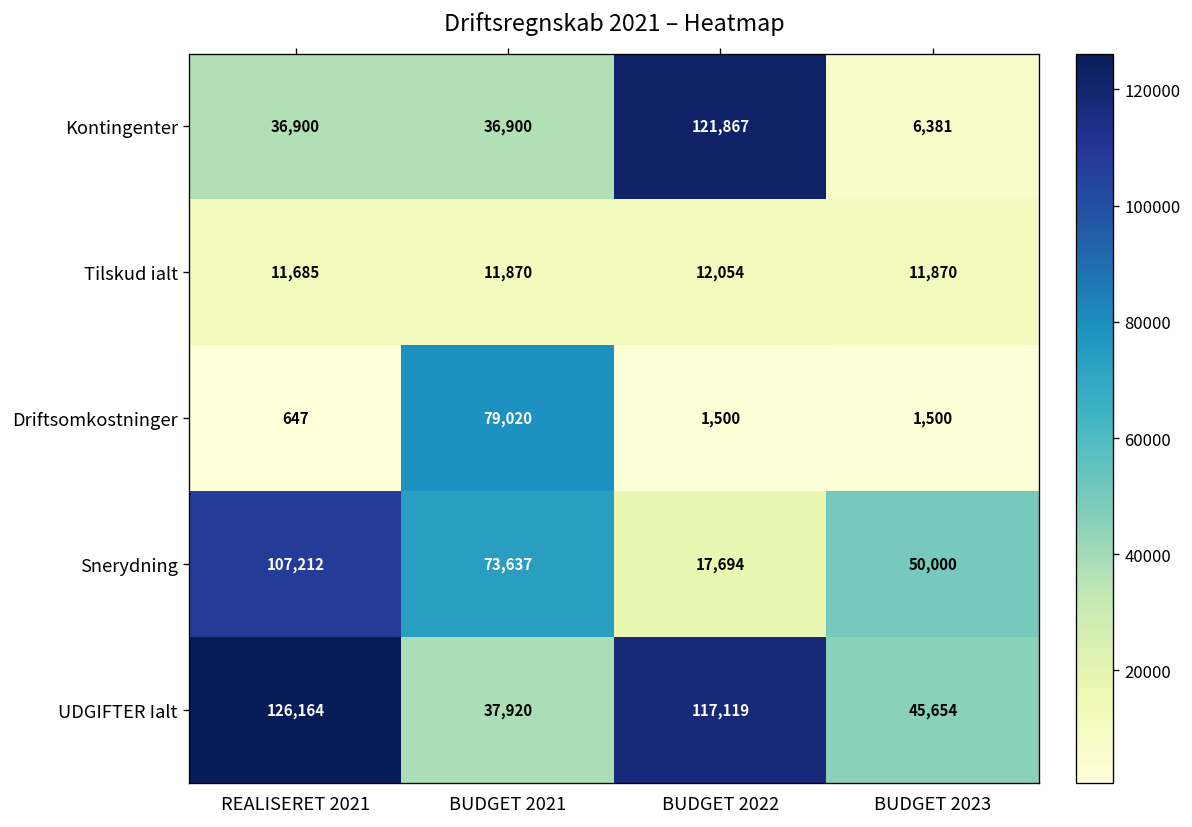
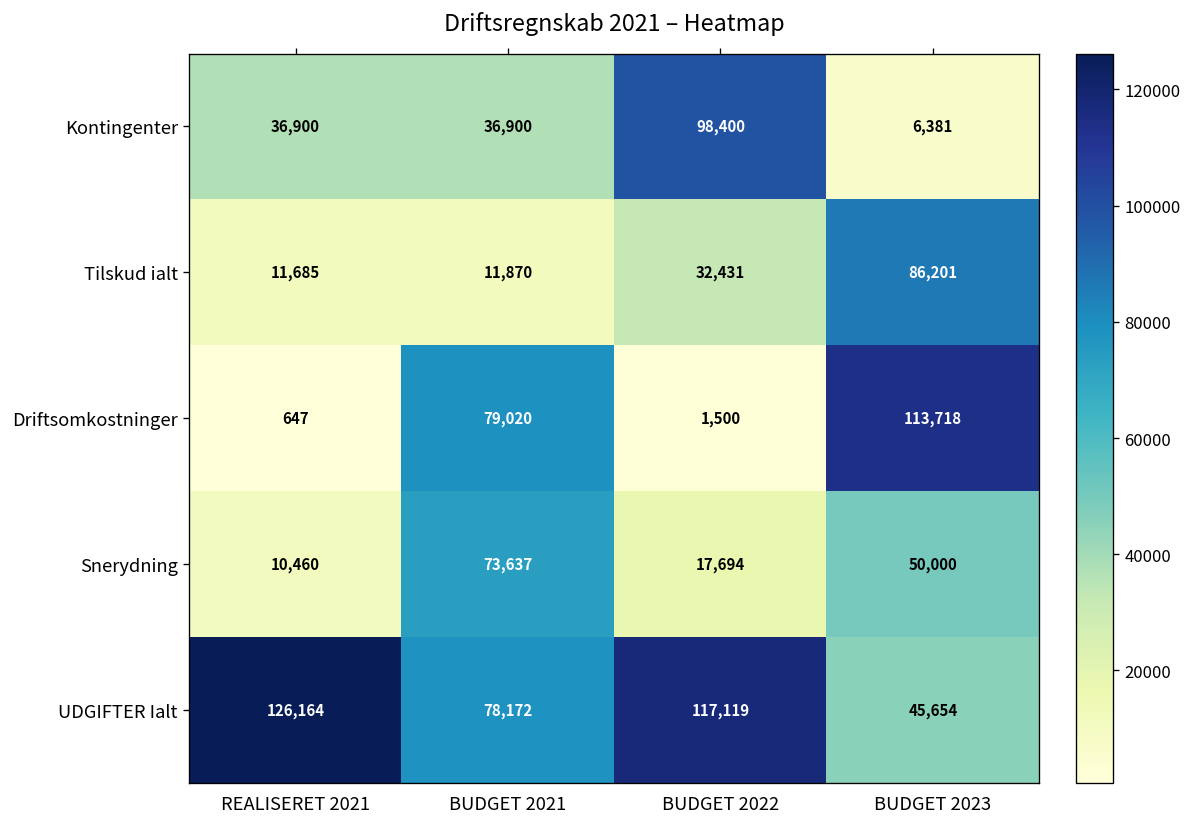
Kontingenter, BUDGET 2022: 121,867 -> 98,400
Tilskud ialt, BUDGET 2022: 12,054 -> 32,431
Tilskud ialt, BUDGET 2023: 11,870 -> 86,201
Driftsomkostninger, BUDGET 2023: 1,500 -> 113,718
Snerydning, REALISERET 2021: 107,212 -> 10,460
UDGIFTER Ialt, BUDGET 2021: 37,920 -> 78,172
